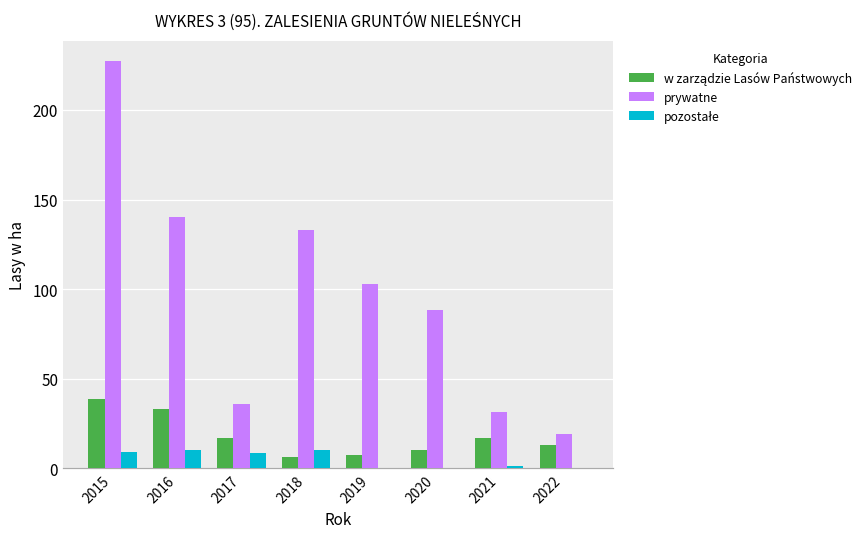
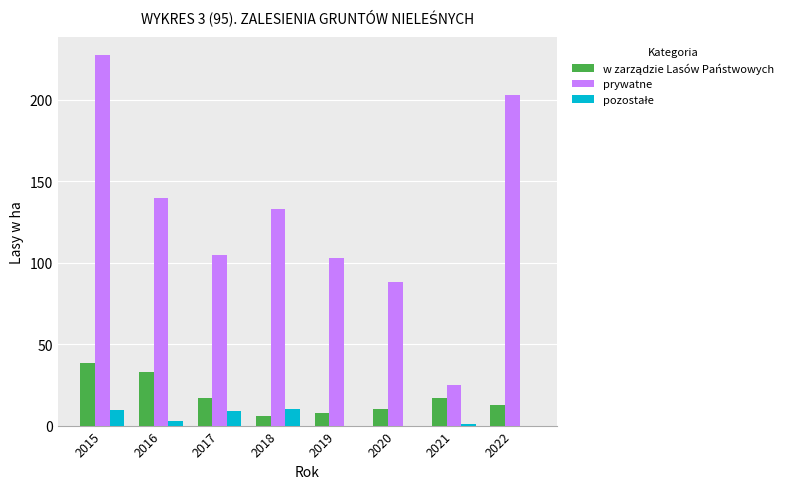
pozostałe, 2016: 10 -> 3
prywatne, 2017: 36 -> 105
prywatne, 2021: 31 -> 25
prywatne, 2022: 19 -> 203
